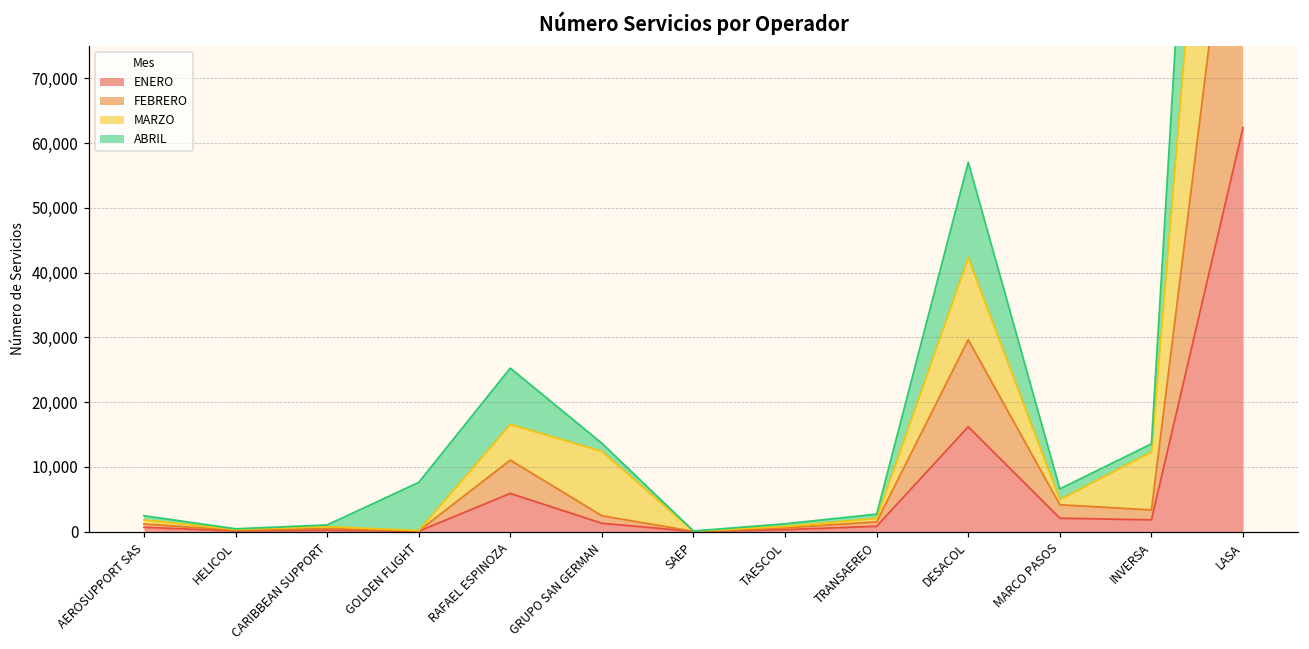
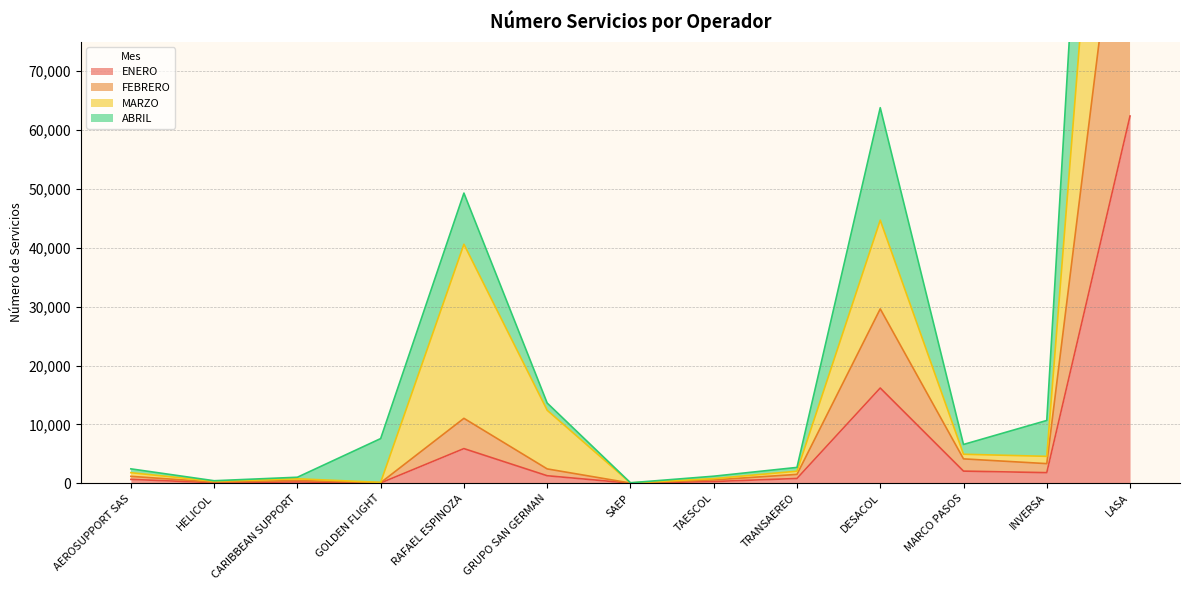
MARZO, RAFAEL ESPINOZA: 6,000 -> 30,000
MARZO, DESACOL: 13,000 -> 15,000
ABRIL, DESACOL: 15,000 -> 19,000
MARZO, INVERSA: 9,000 -> 1,000
ABRIL, INVERSA: 1,000 -> 6,000
